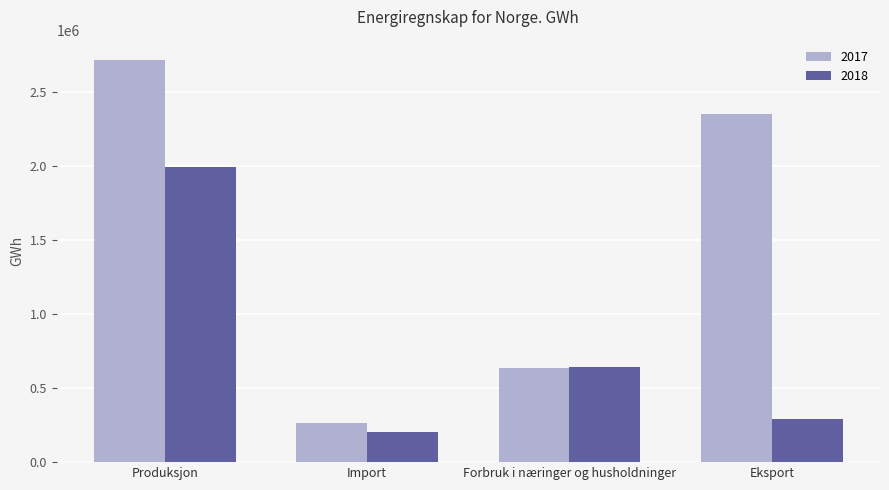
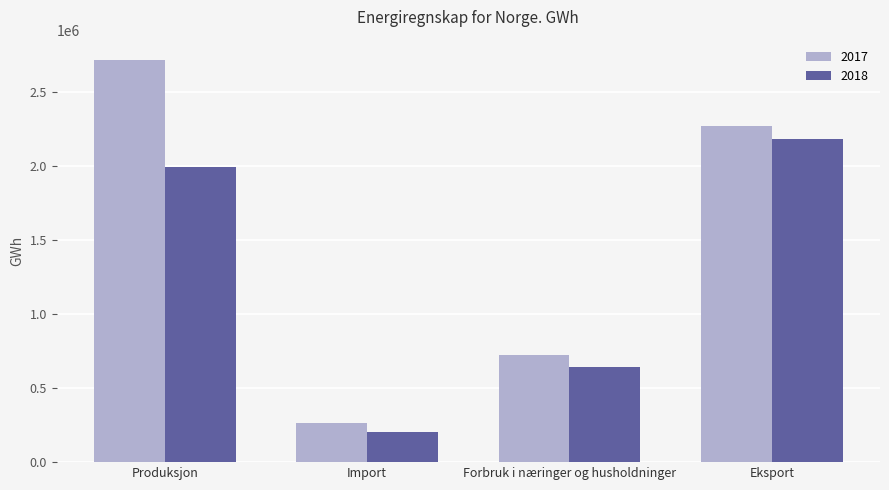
2017, Forbruk i næringer og husholdninger: 640000 -> 720000
2017, Eksport: 2350000 -> 2270000
2018, Eksport: 290000 -> 2190000
